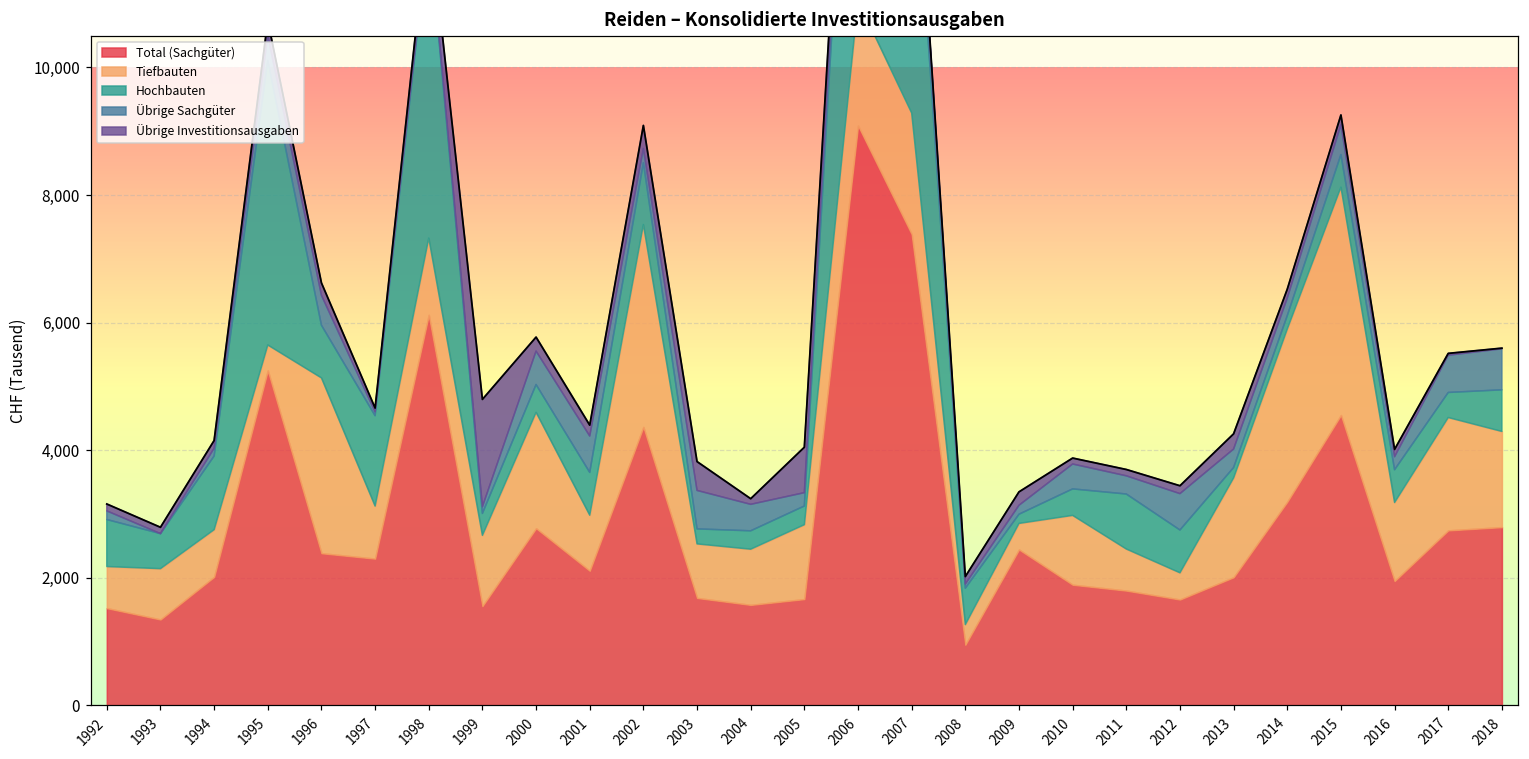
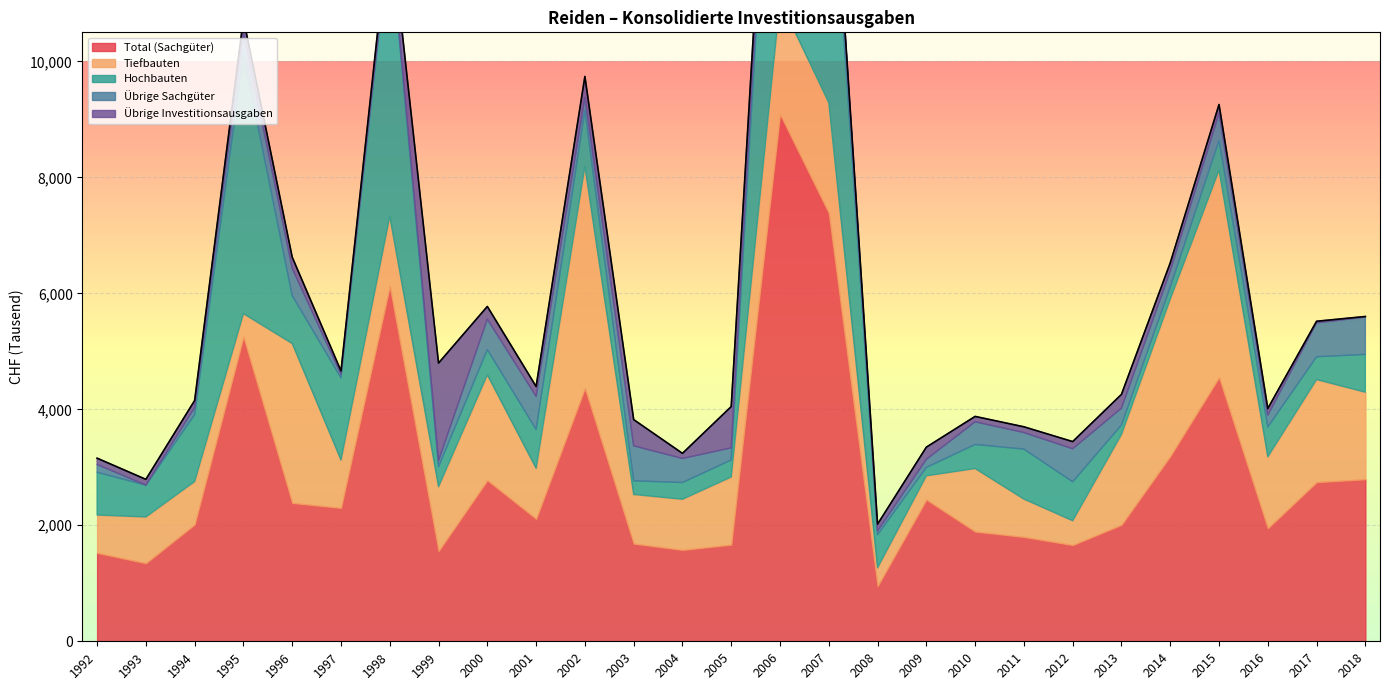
Tiefbauten, 2002: 3,200 -> 3,800
